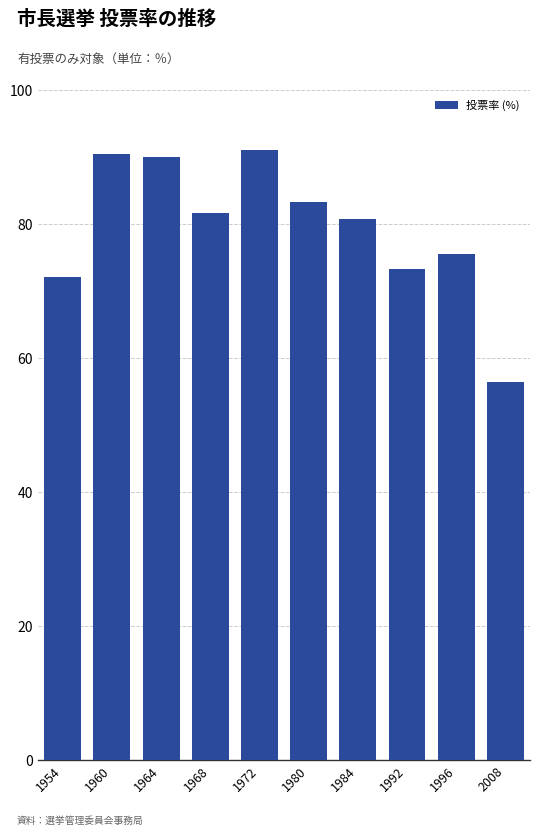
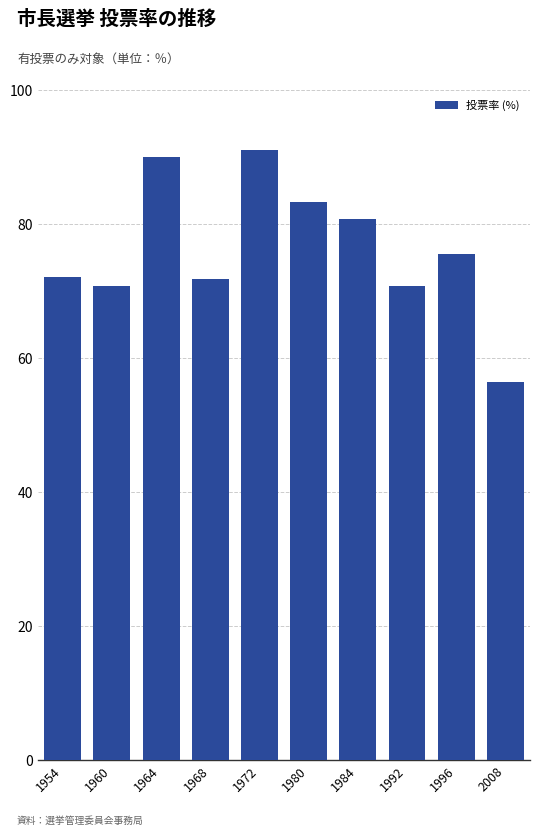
1960: 90 -> 71
1968: 82 -> 72
1992: 73 -> 71
